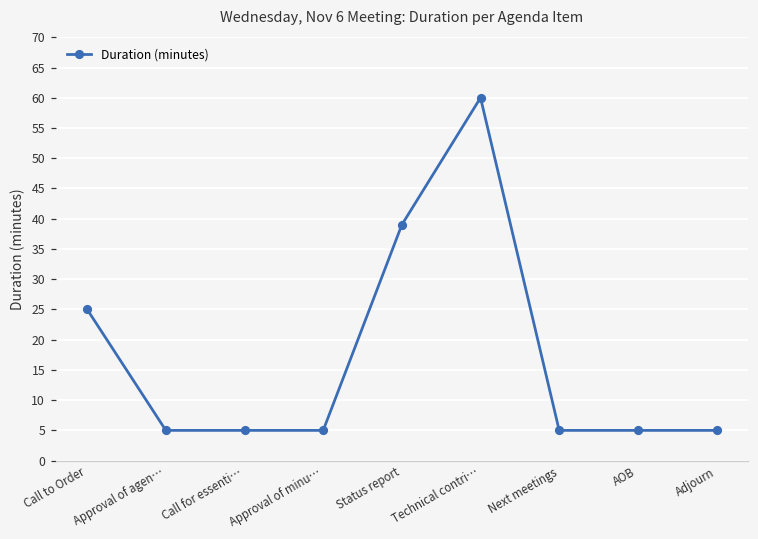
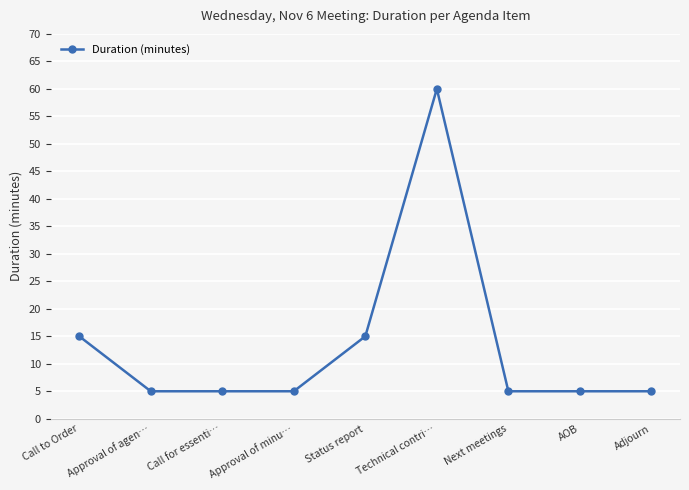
Call to Order: 25 -> 15
Status report: 39 -> 15
